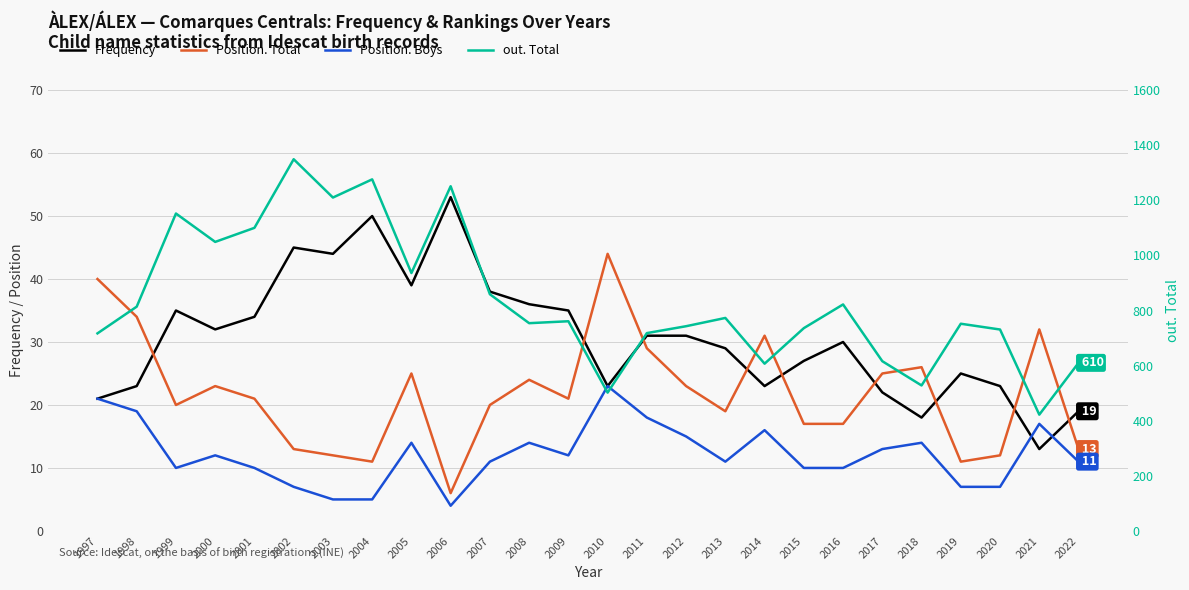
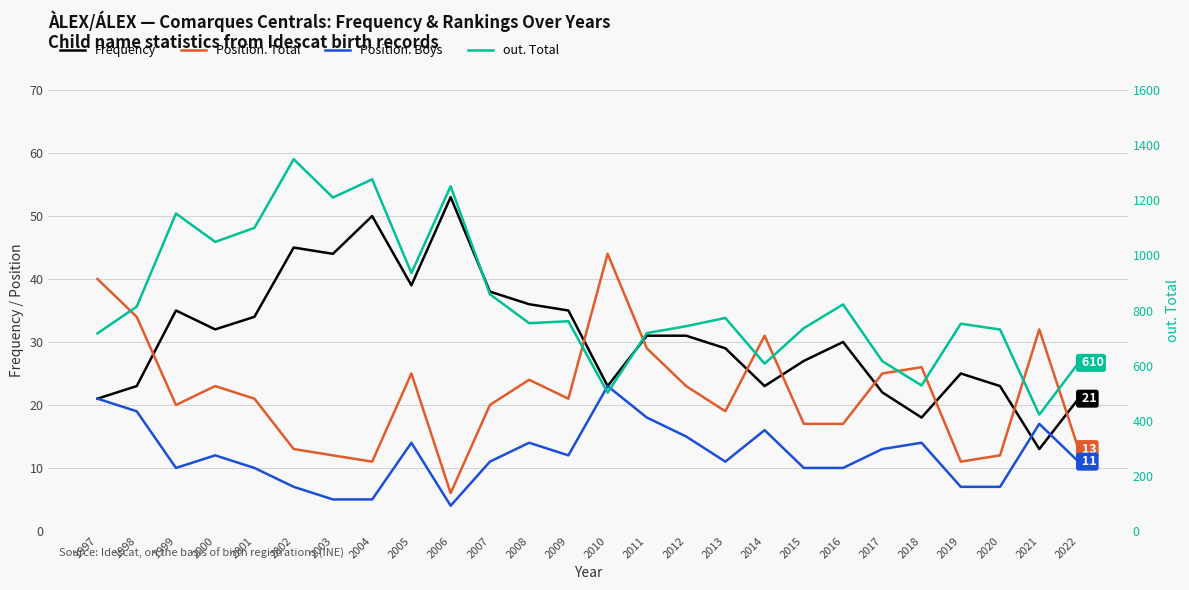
Frequency, 2022: 19 -> 21
